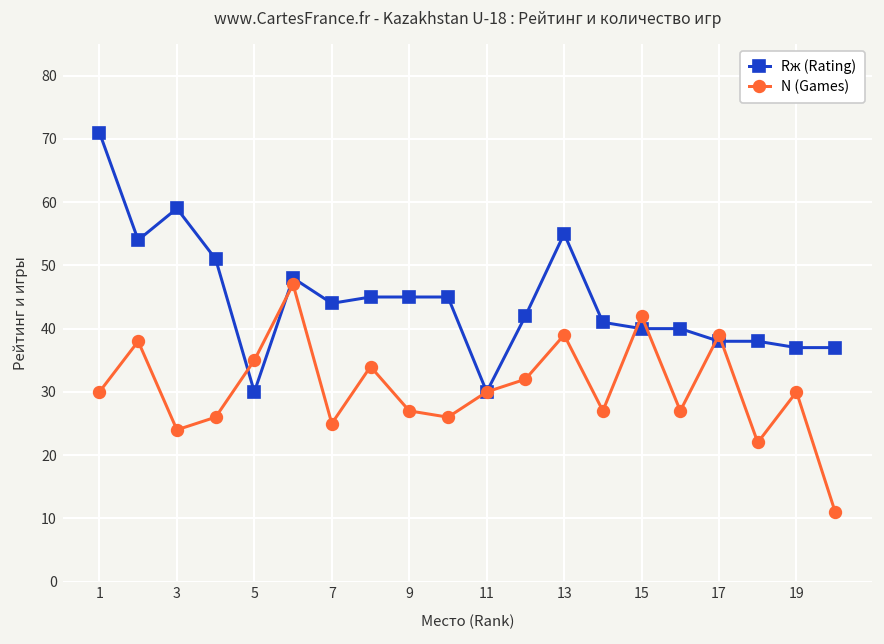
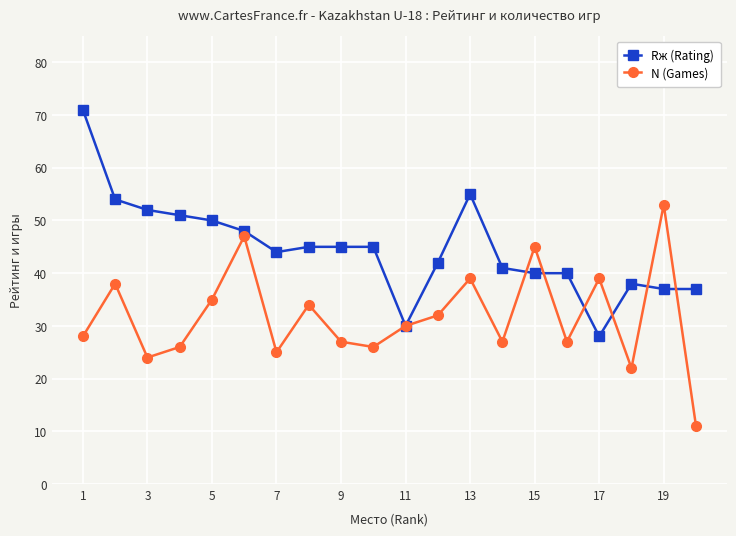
N (Games), 1: 30 -> 28
Rж (Rating), 3: 59 -> 52
Rж (Rating), 5: 30 -> 50
N (Games), 15: 42 -> 45
Rж (Rating), 17: 38 -> 28
N (Games), 19: 30 -> 53
